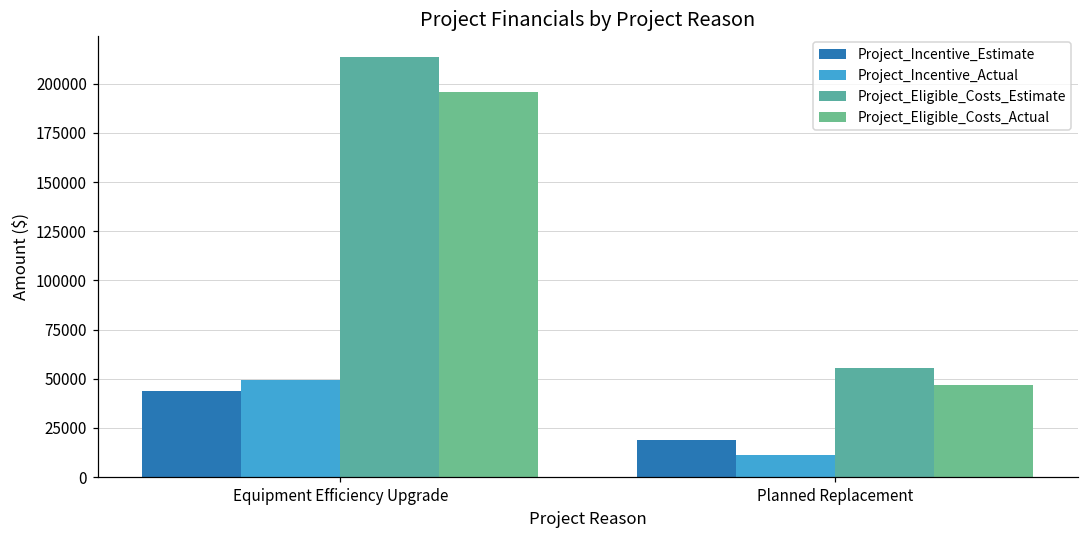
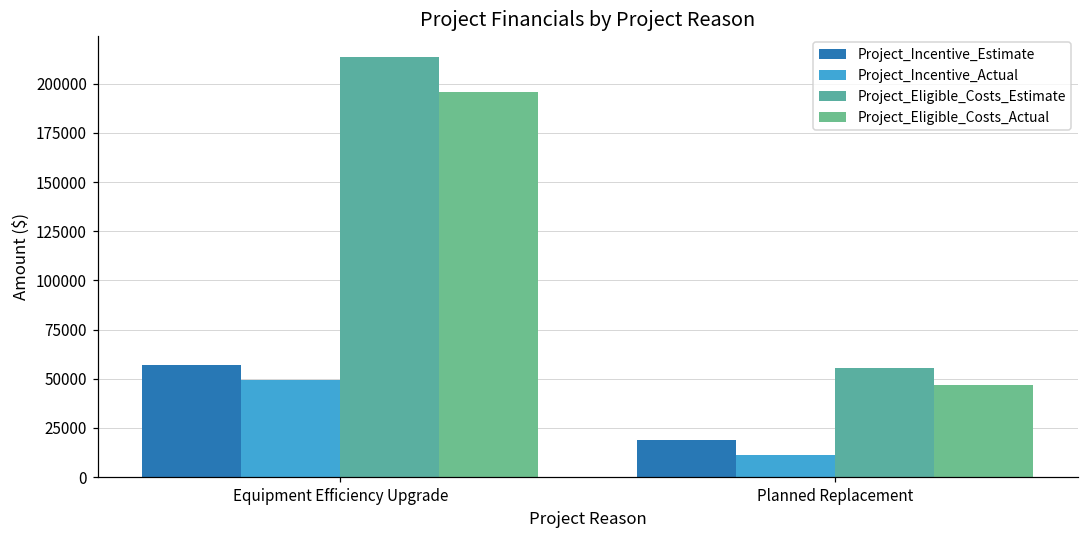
Project_Incentive_Estimate, Equipment Efficiency Upgrade: 44000 -> 57000
